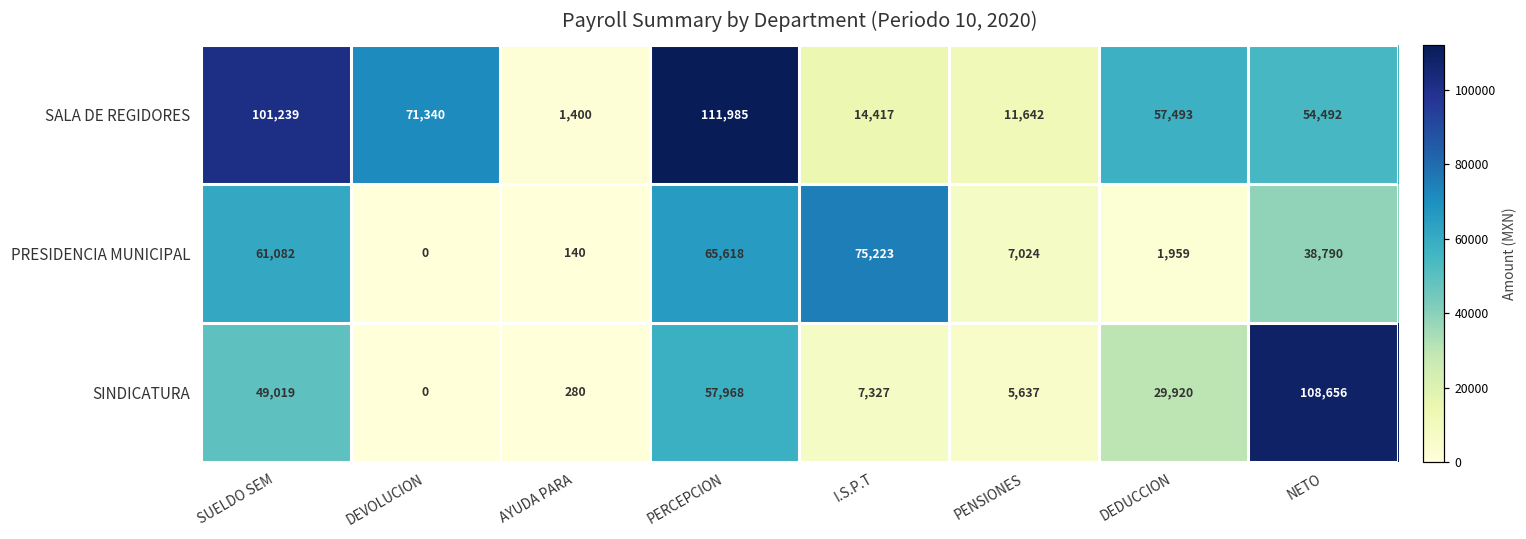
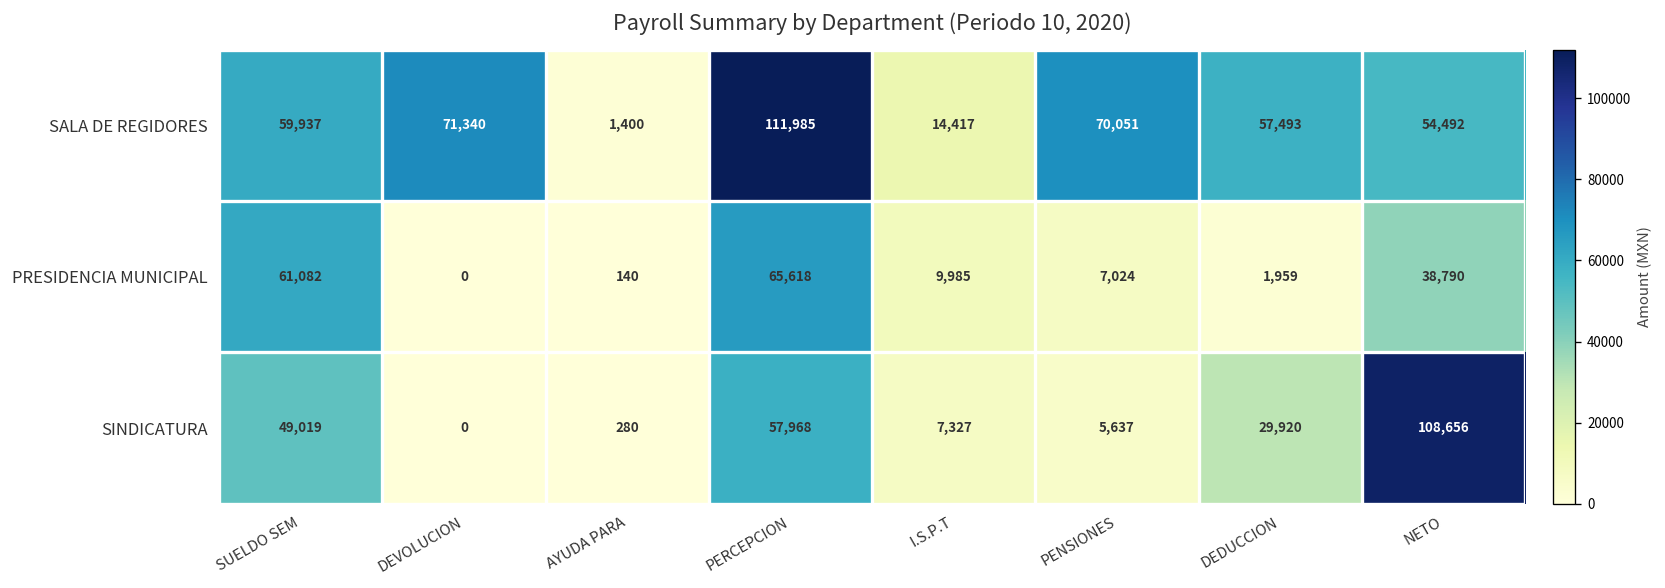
SALA DE REGIDORES, SUELDO SEM: 101,239 -> 59,937
SALA DE REGIDORES, PENSIONES: 11,642 -> 70,051
PRESIDENCIA MUNICIPAL, I.S.P.T: 75,223 -> 9,985
